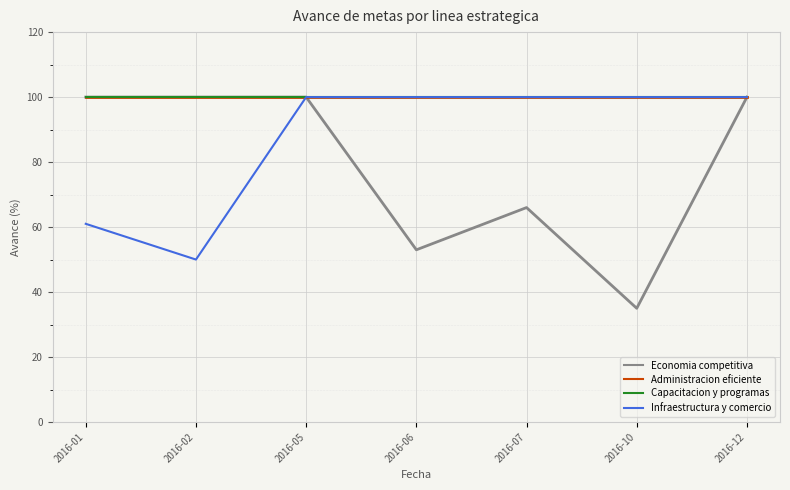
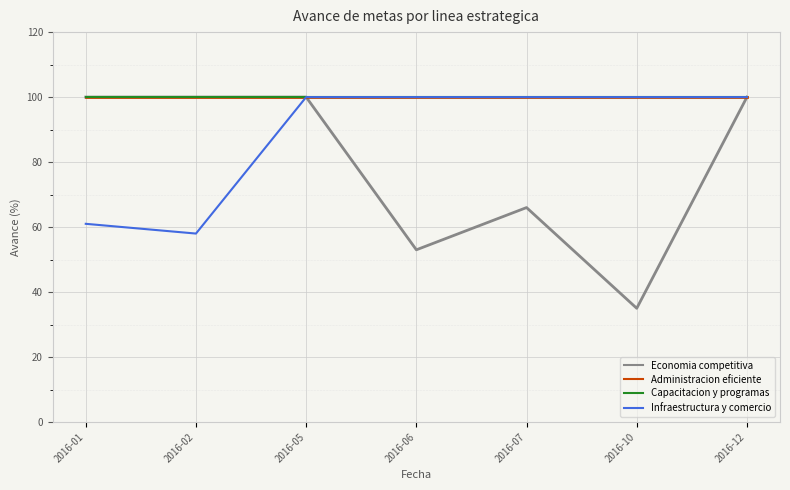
Infraestructura y comercio, 2016-02: 50 -> 58
